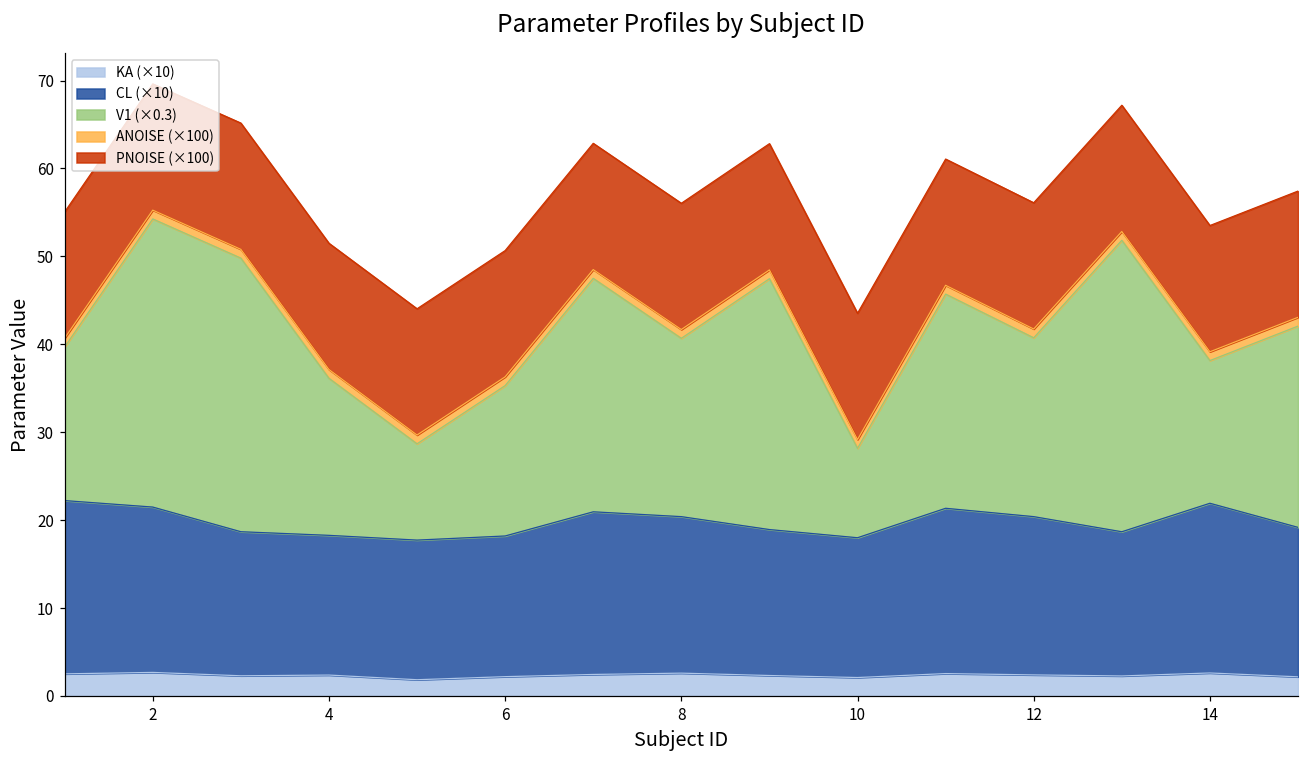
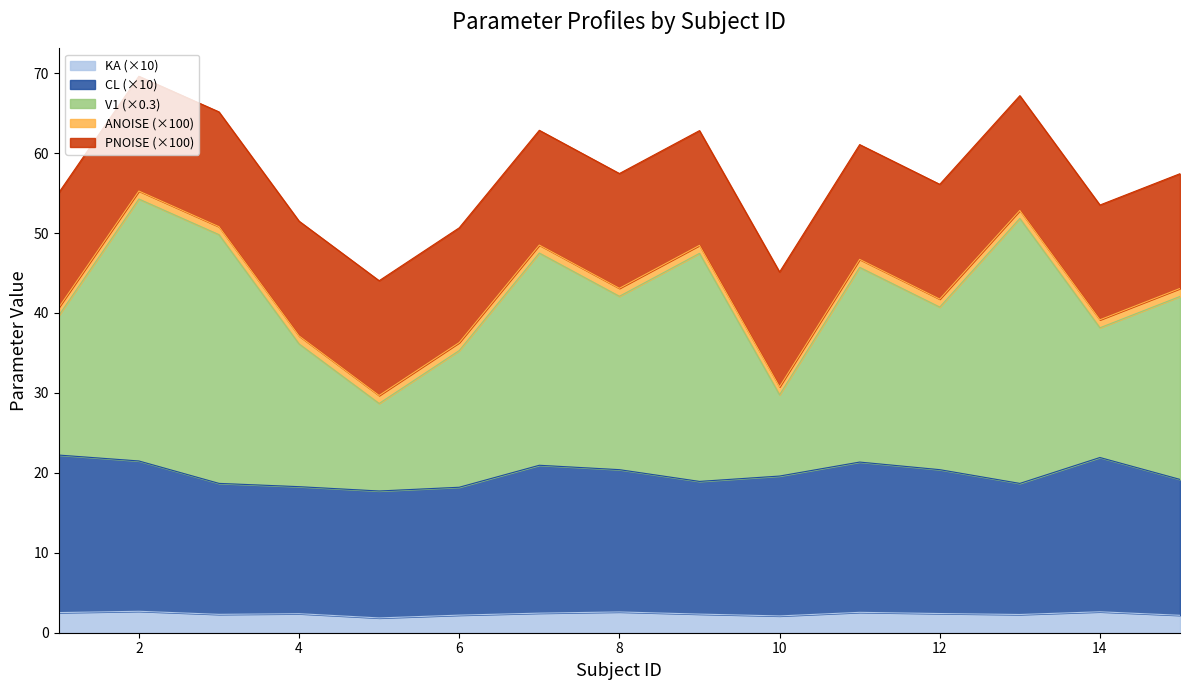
V1 (×0.3), 8: 20 -> 22
CL (×10), 10: 16 -> 18
